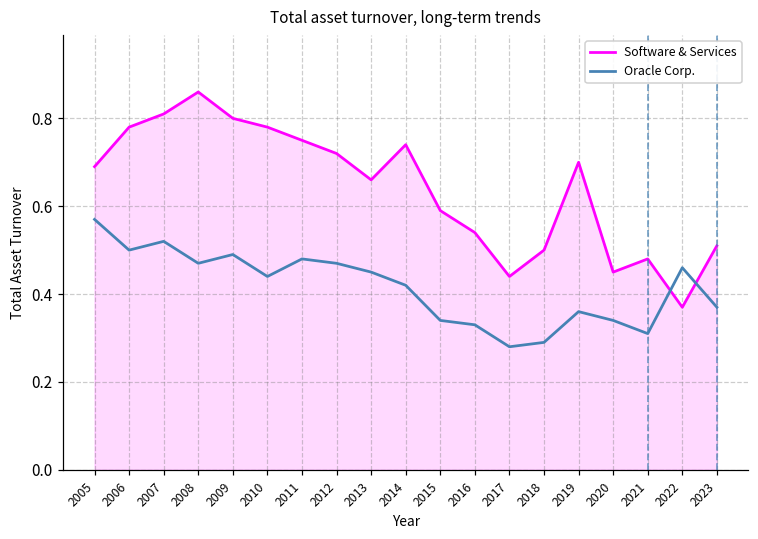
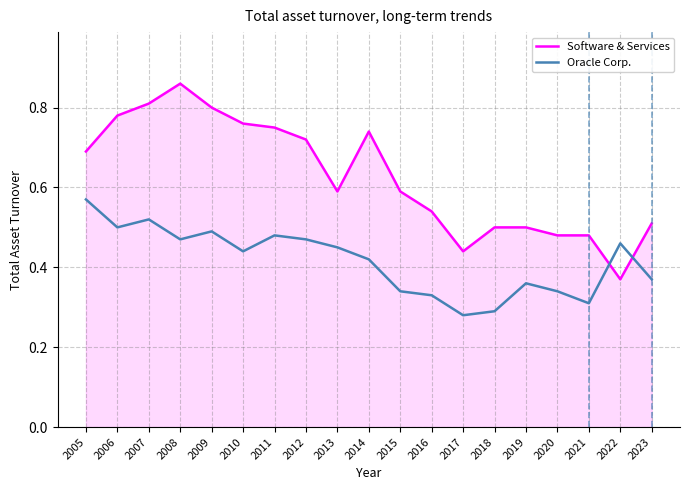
Software & Services, 2010: 0.78 -> 0.76
Software & Services, 2013: 0.66 -> 0.59
Software & Services, 2019: 0.7 -> 0.5
Software & Services, 2020: 0.45 -> 0.48
